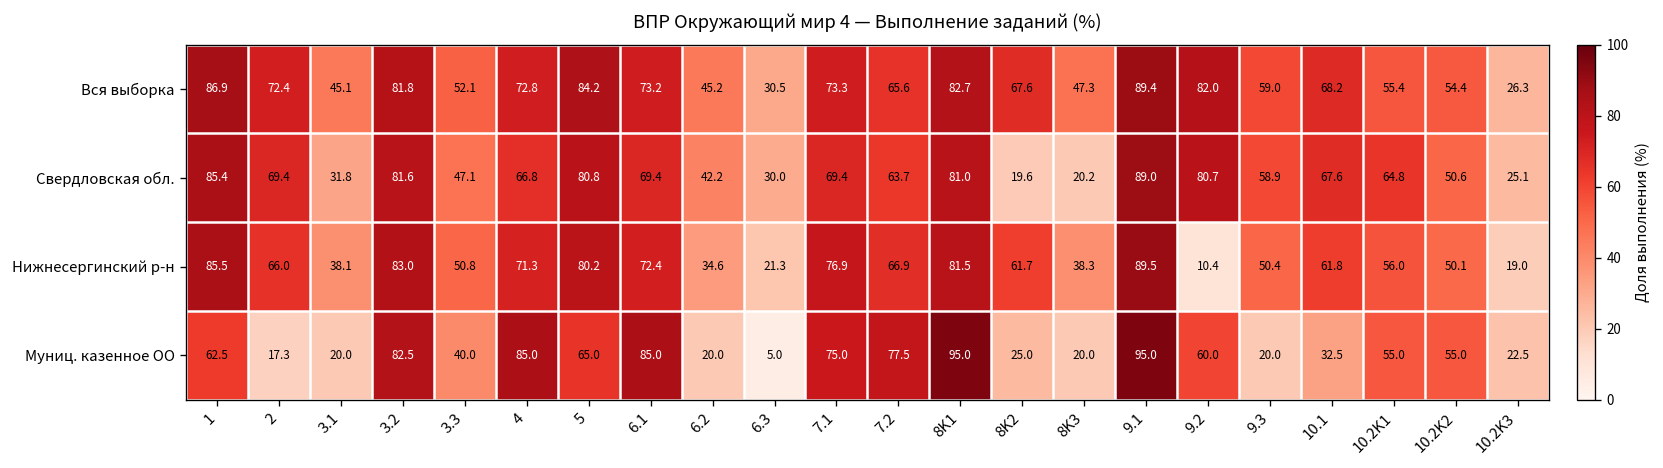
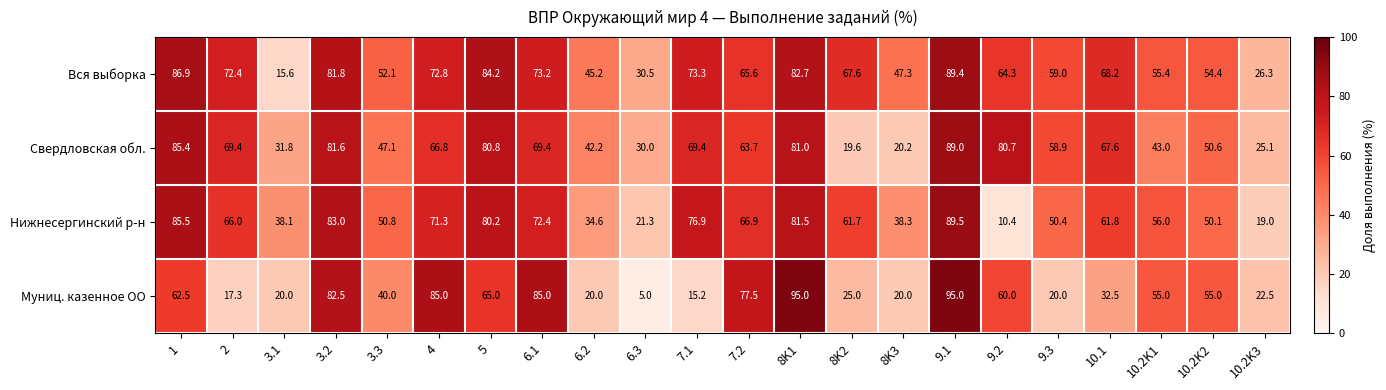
Вся выборка, 3.1: 45.1 -> 15.6
Вся выборка, 9.2: 82.0 -> 64.3
Свердловская обл., 10.2K1: 64.8 -> 43.0
Муниц. казенное ОО, 7.1: 75.0 -> 15.2
